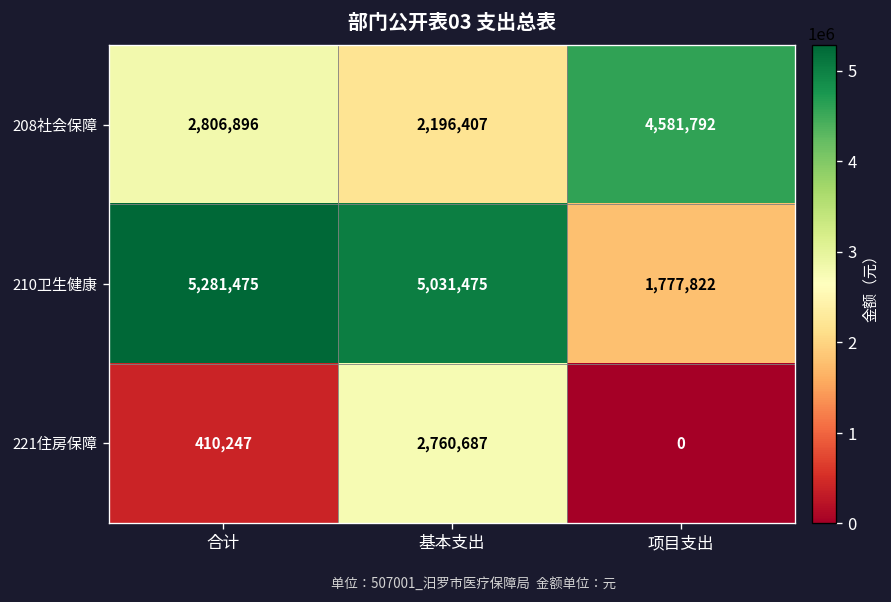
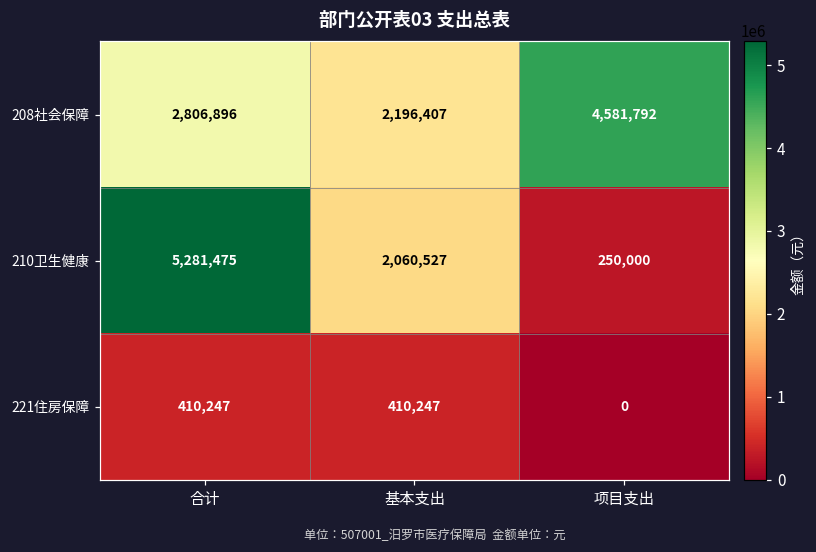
210卫生健康, 基本支出: 5,031,475 -> 2,060,527
210卫生健康, 项目支出: 1,777,822 -> 250,000
221住房保障, 基本支出: 2,760,687 -> 410,247
